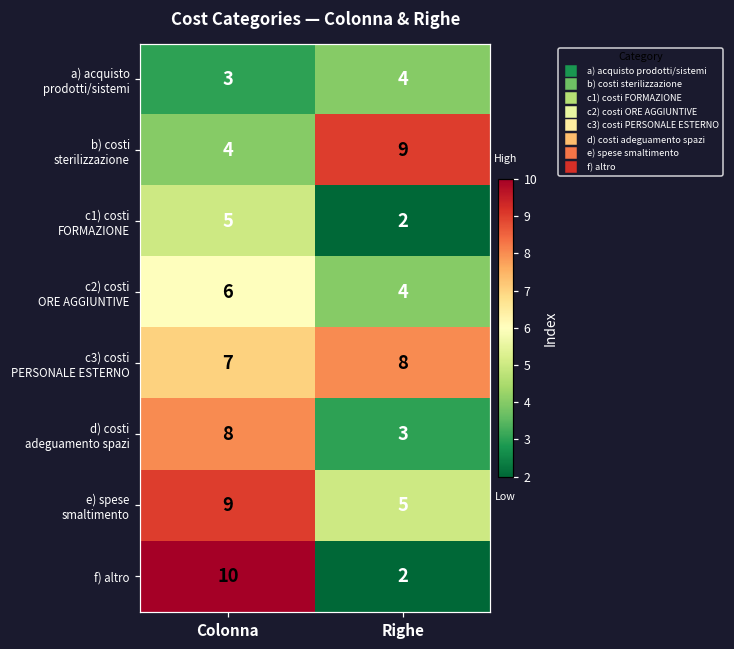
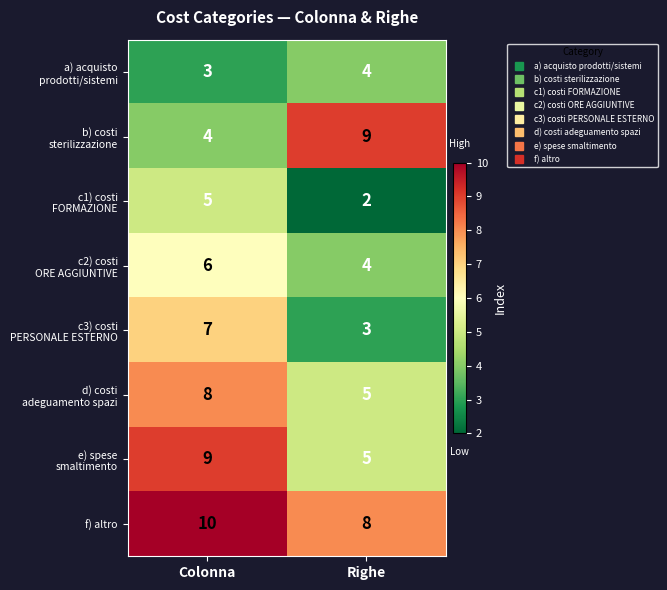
c3) costi PERSONALE ESTERNO, Righe: 8 -> 3
d) costi adeguamento spazi, Righe: 3 -> 5
f) altro, Righe: 2 -> 8
